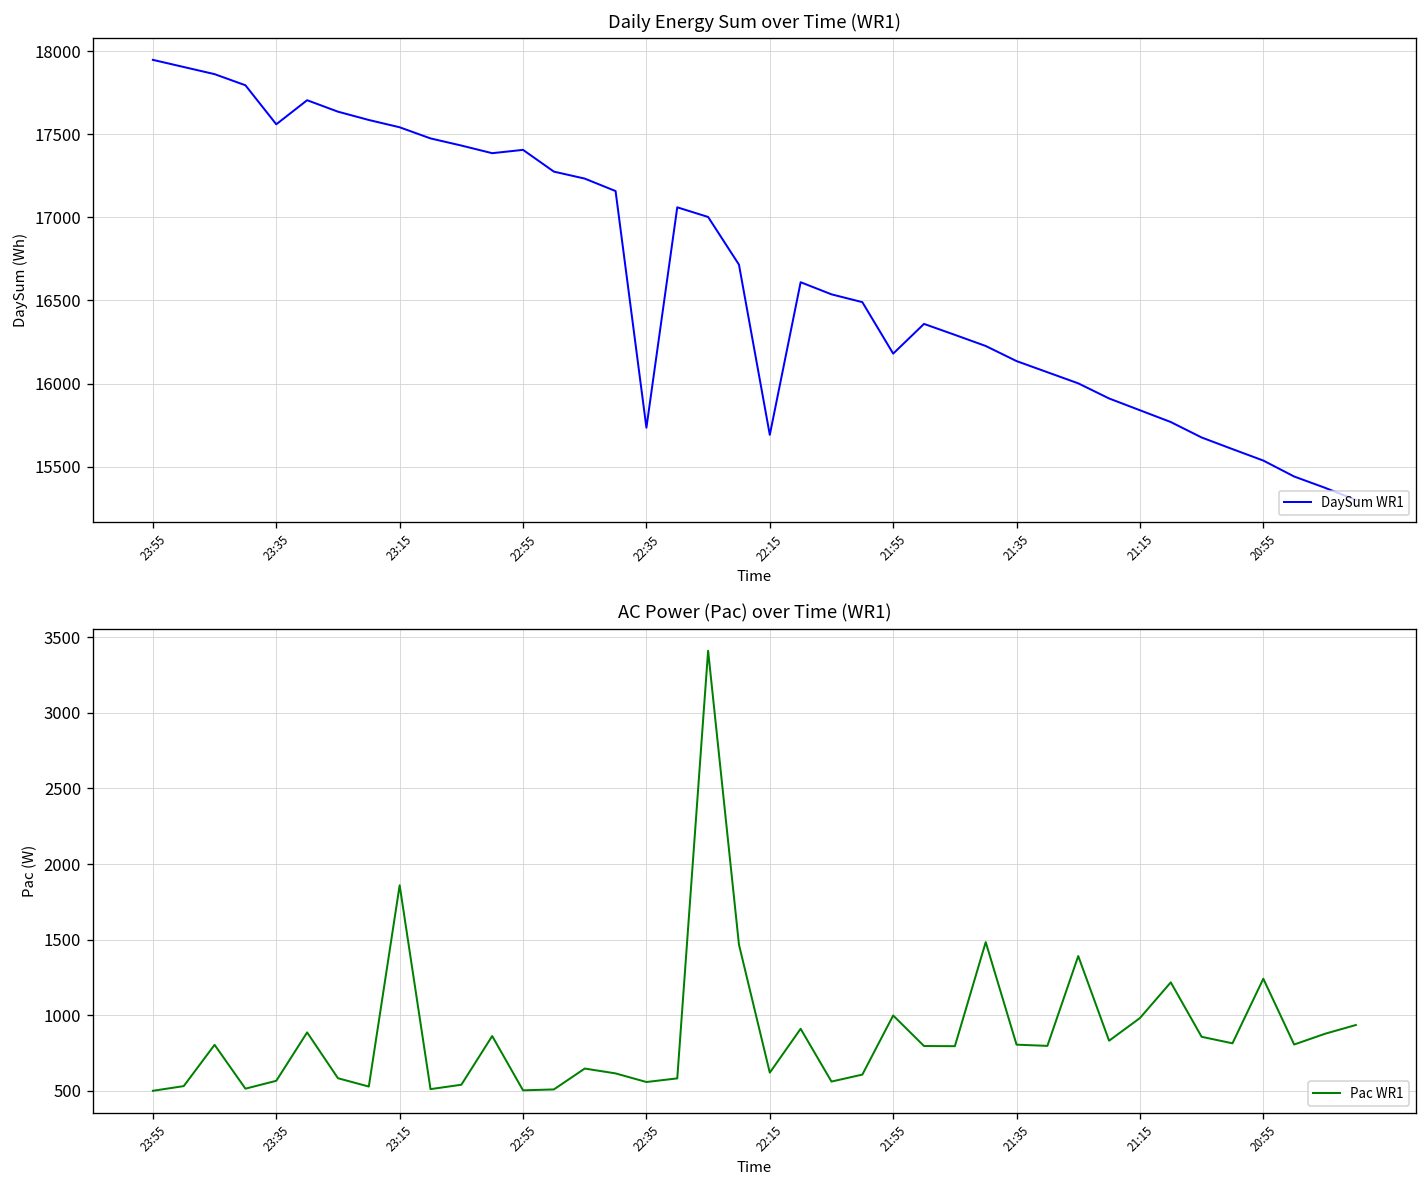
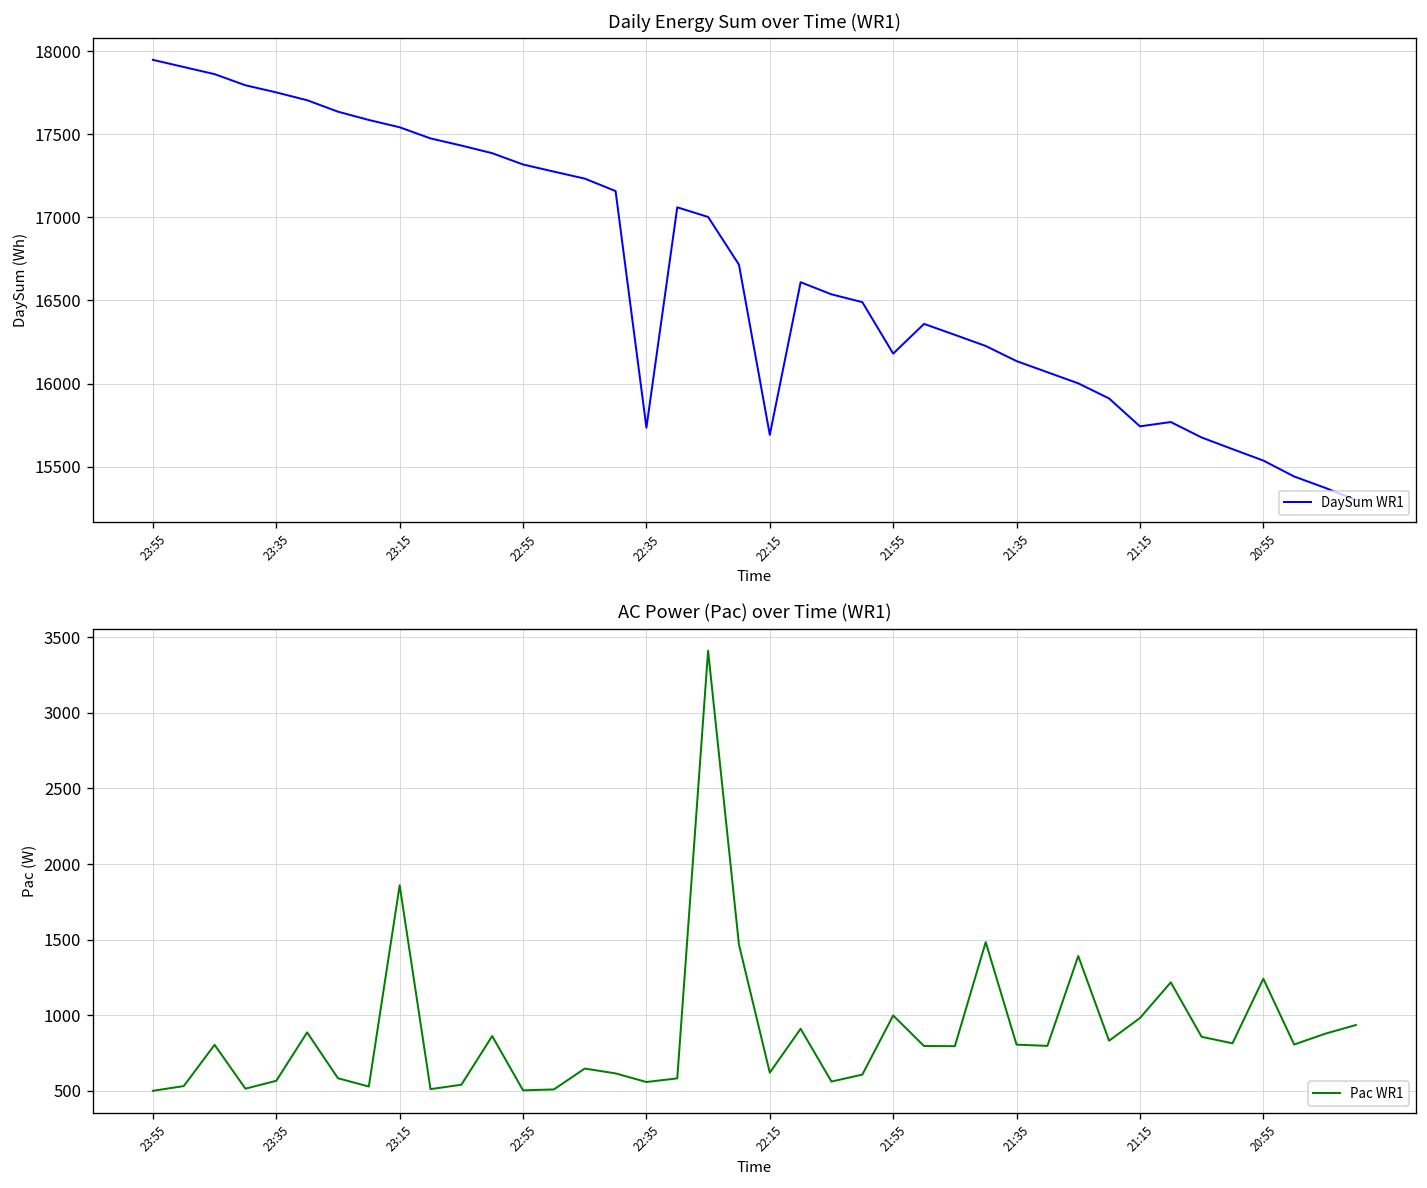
Daily Energy Sum over Time (WR1), 23:35: 17560 -> 17750
Daily Energy Sum over Time (WR1), 22:55: 17410 -> 17320
Daily Energy Sum over Time (WR1), 21:15: 15840 -> 15740
